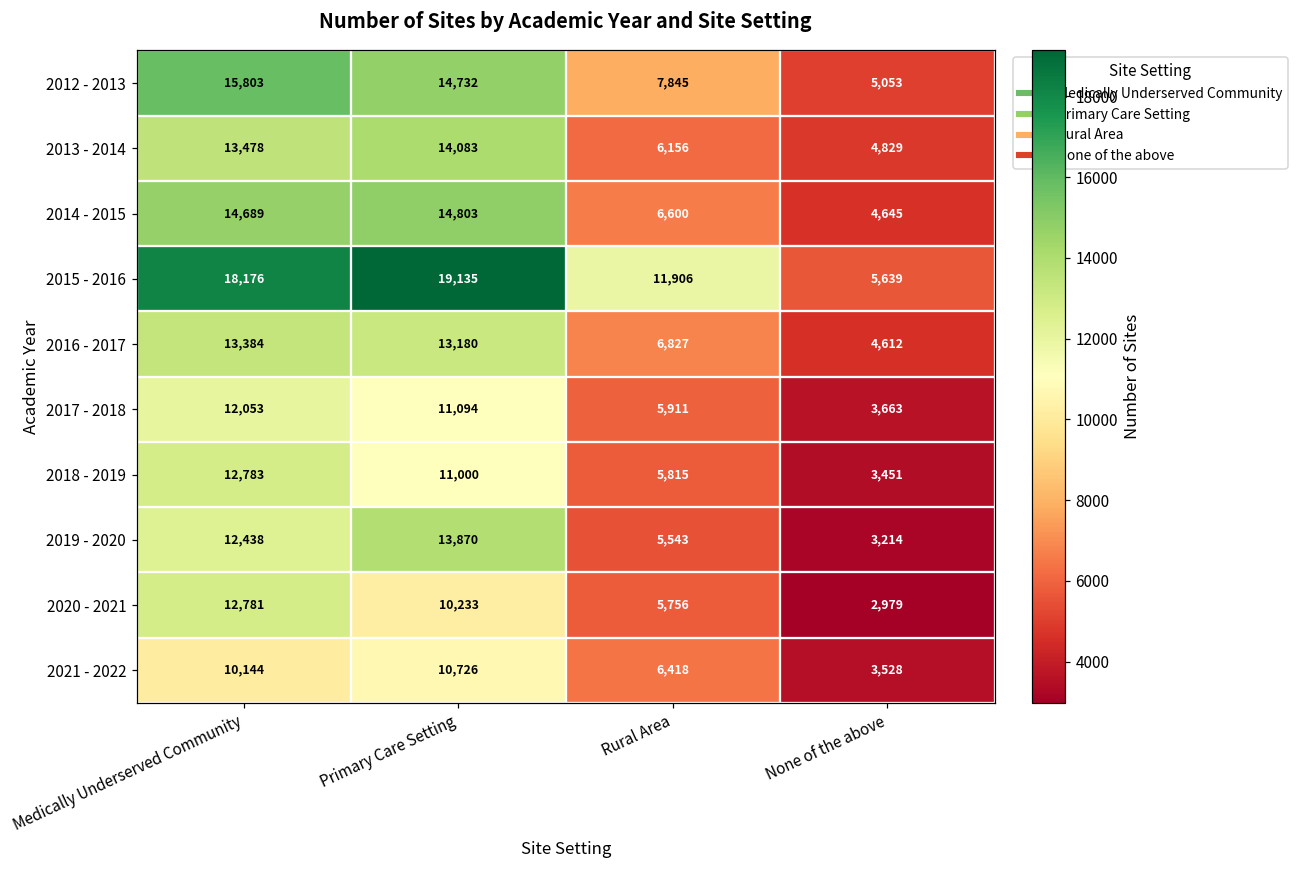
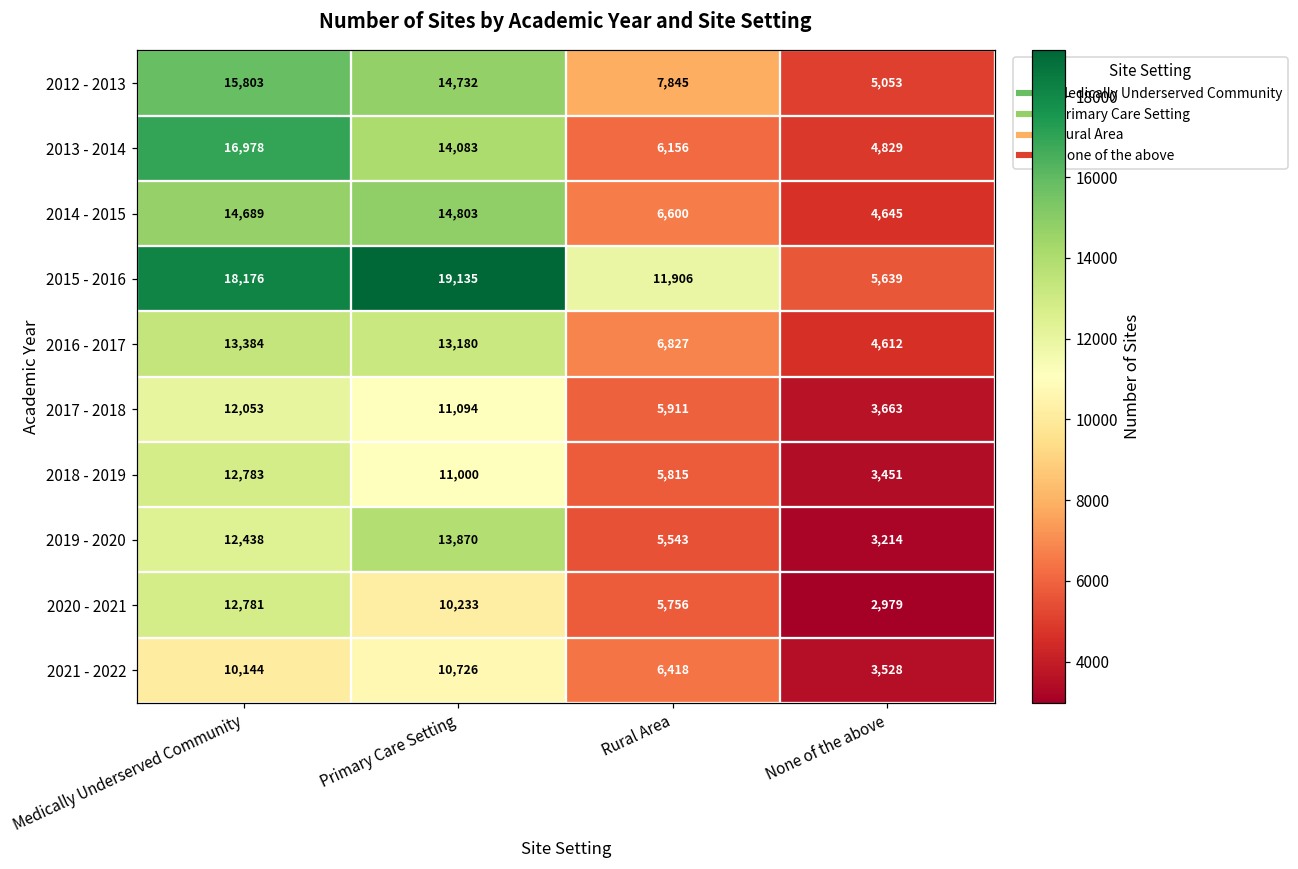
2013 - 2014, Medically Underserved Community: 13,478 -> 16,978
